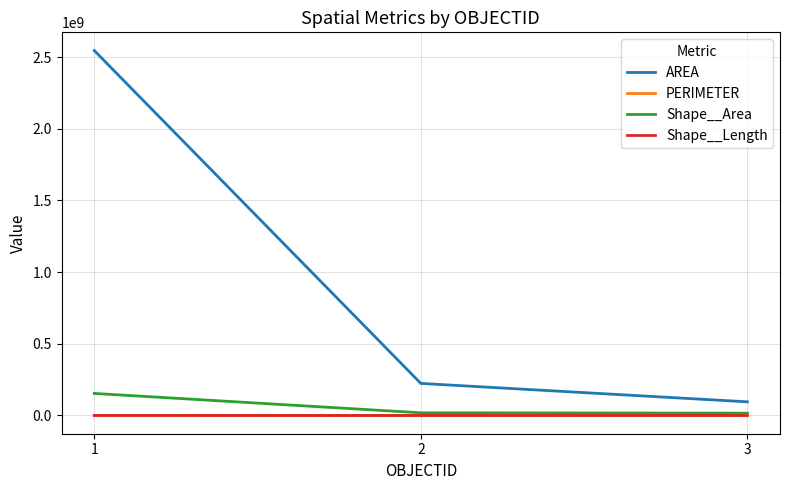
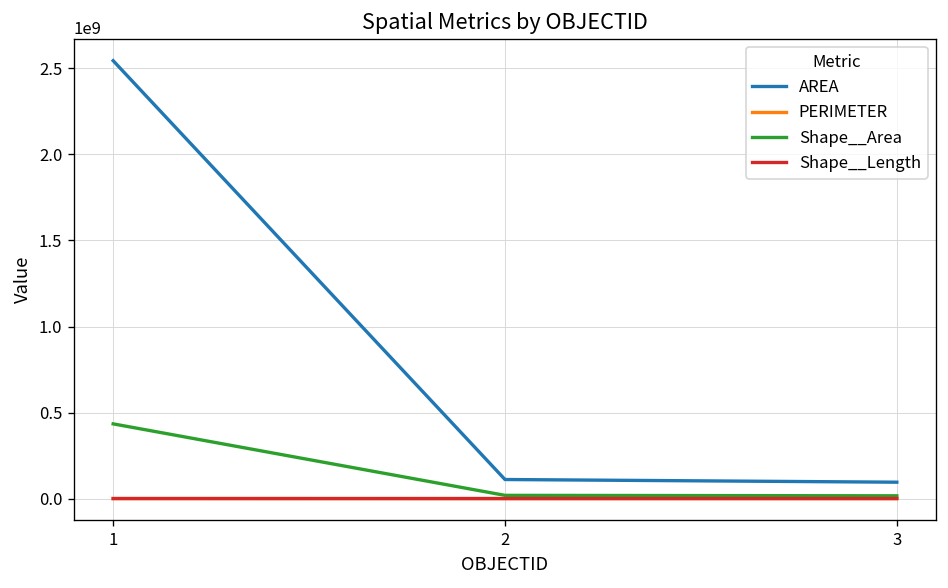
Shape__Area, 1: 150000000 -> 430000000
AREA, 2: 220000000 -> 110000000
